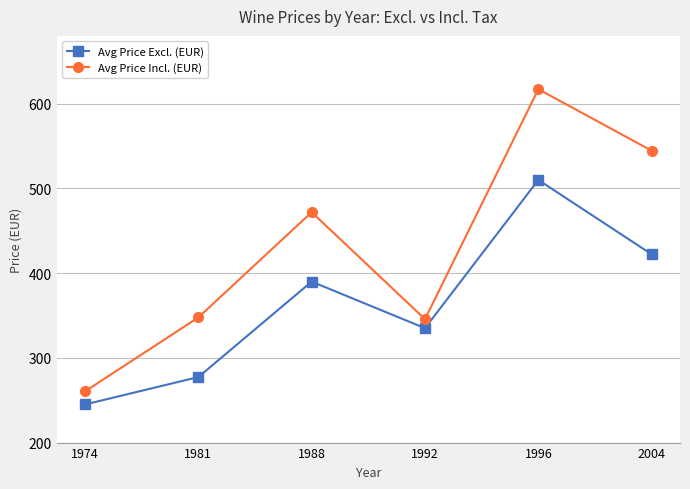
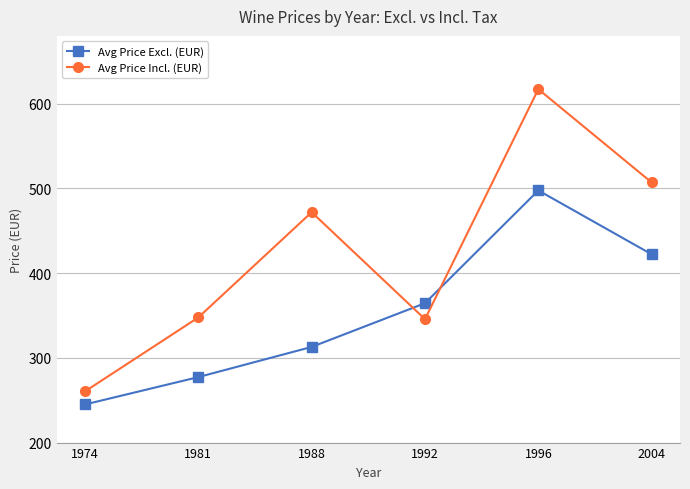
Avg Price Excl. (EUR), 1988: 390 -> 310
Avg Price Excl. (EUR), 1992: 340 -> 360
Avg Price Excl. (EUR), 1996: 510 -> 500
Avg Price Incl. (EUR), 2004: 540 -> 510
